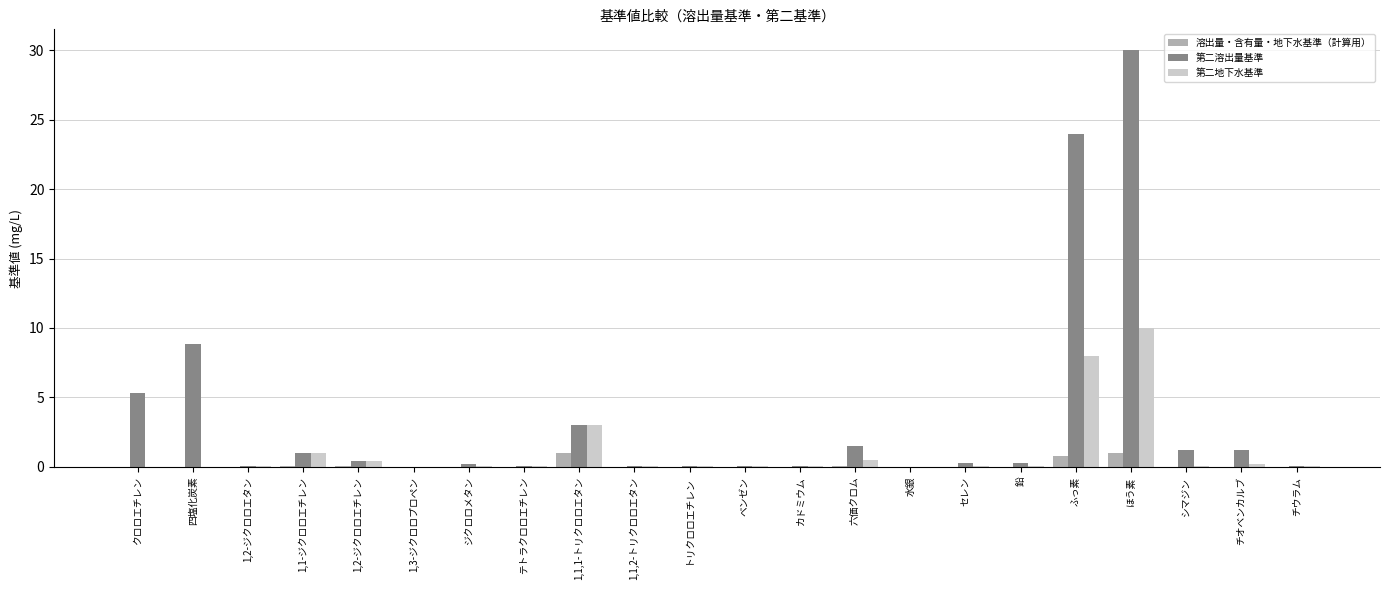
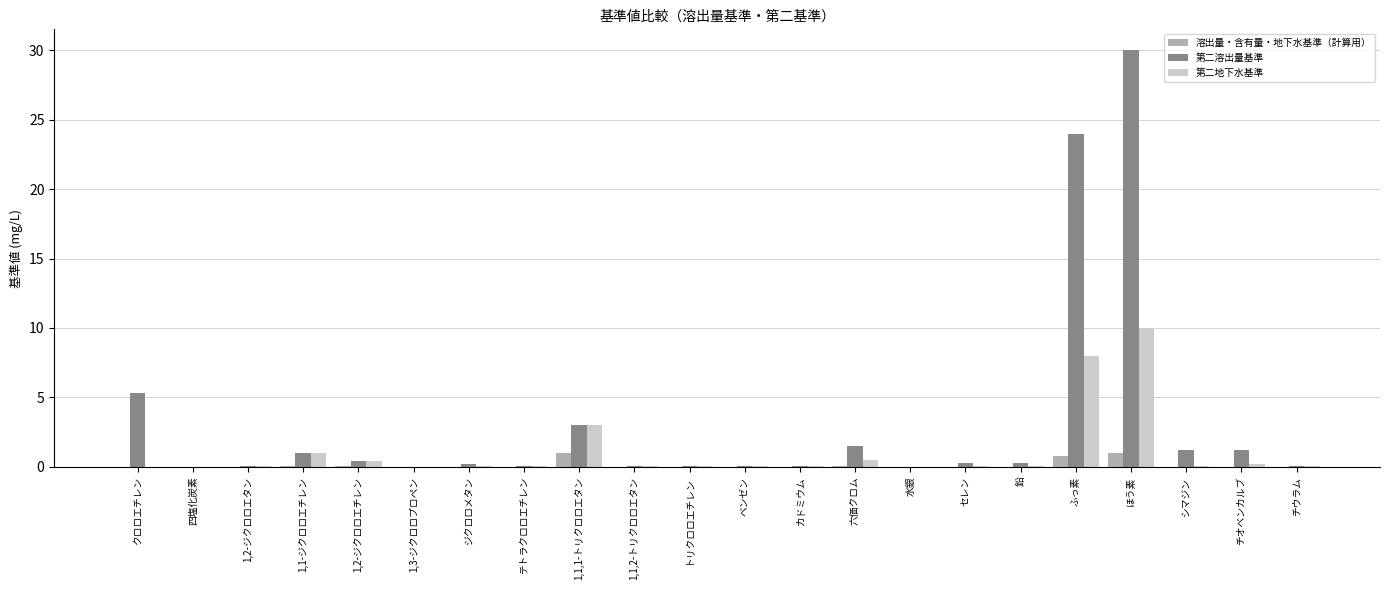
第二溶出量基準, 四塩化炭素: 8.9 -> 0.0
